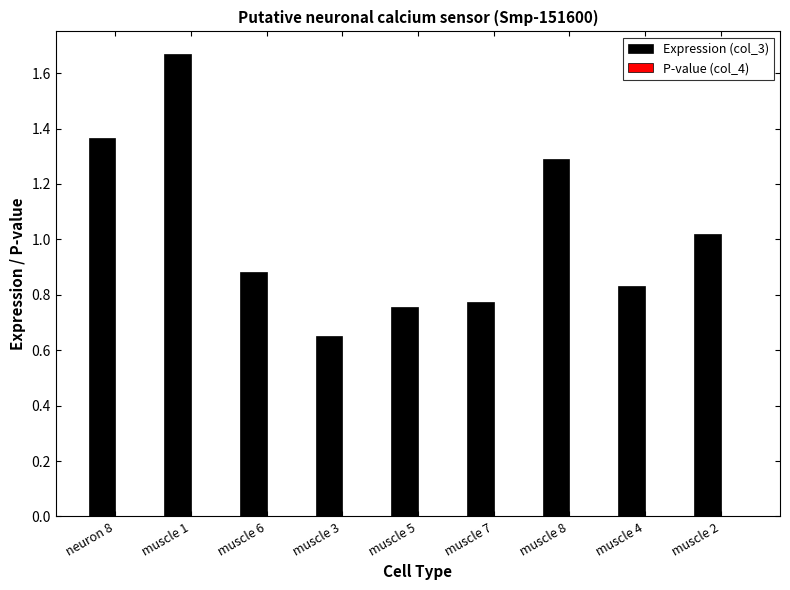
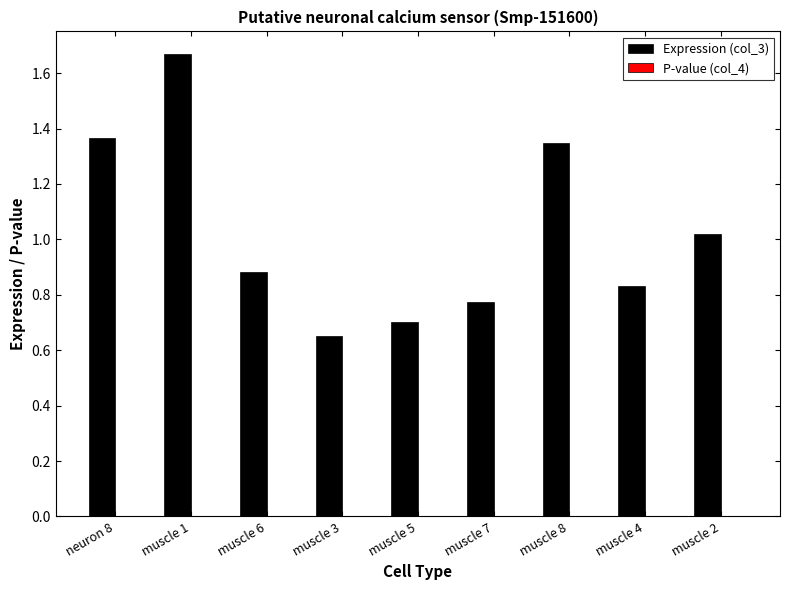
Expression (col_3), muscle 5: 0.76 -> 0.70
Expression (col_3), muscle 8: 1.29 -> 1.35
